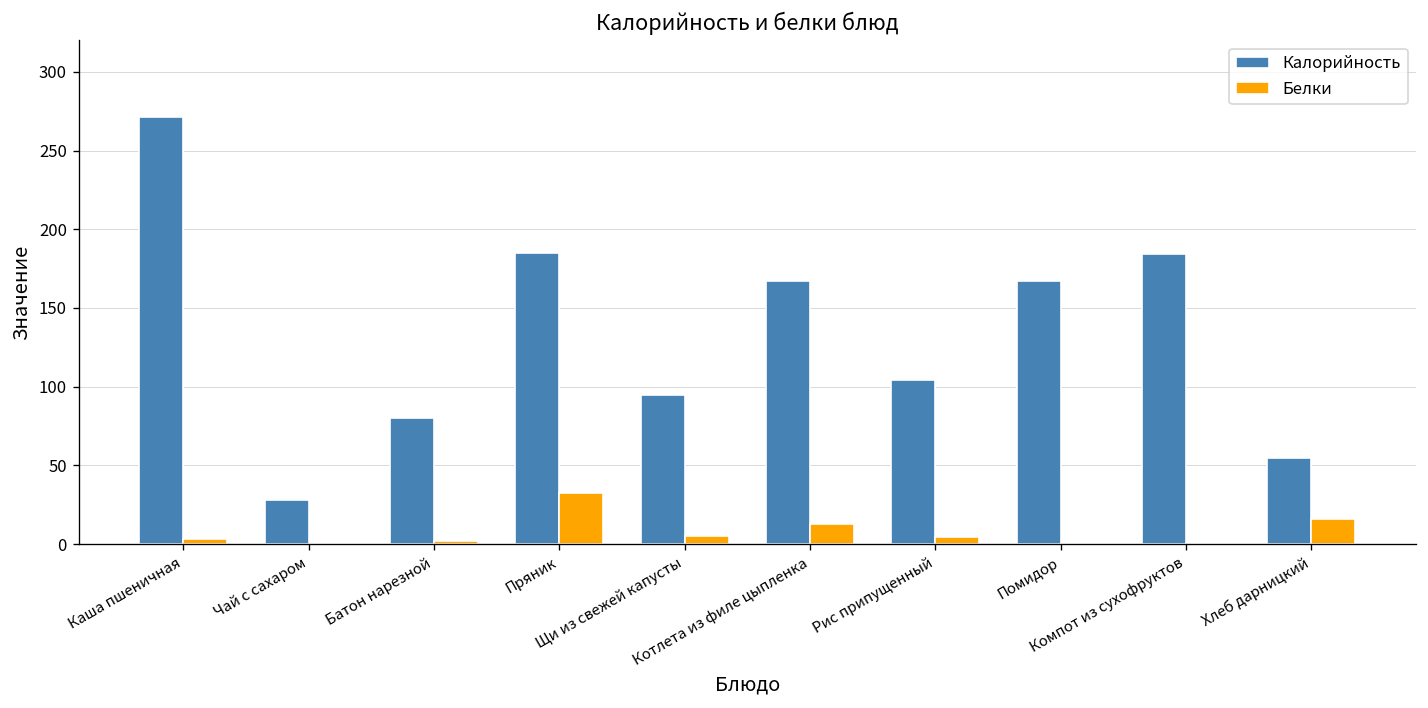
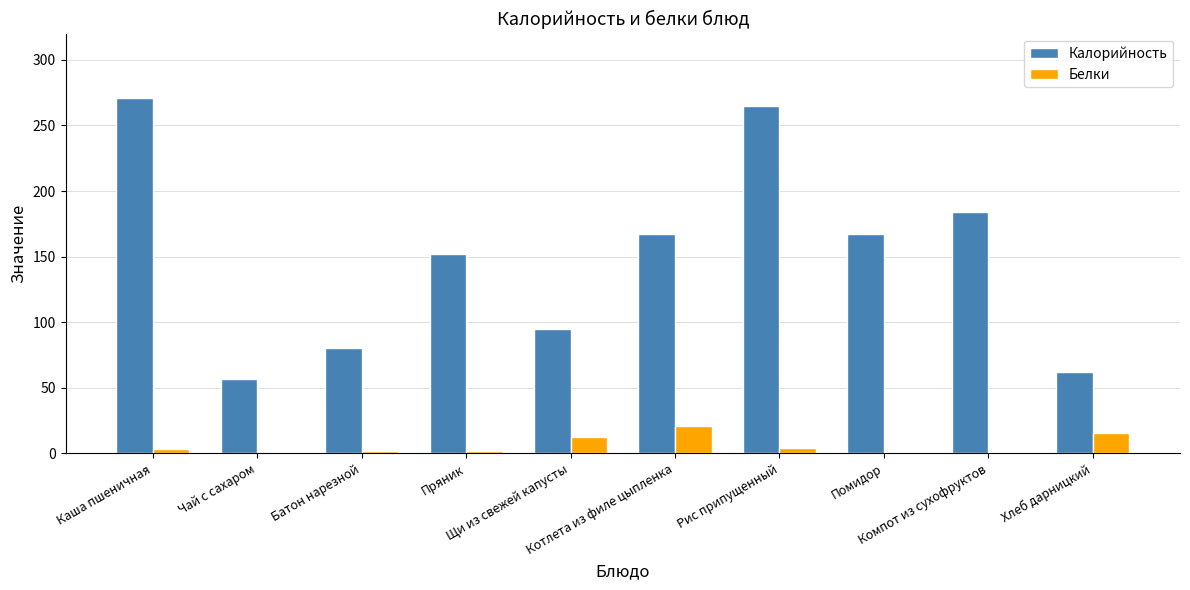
Калорийность, Чай с сахаром: 28 -> 57
Калорийность, Пряник: 185 -> 152
Белки, Пряник: 32 -> 2
Белки, Щи из свежей капусты: 5 -> 13
Белки, Котлета из филе цыпленка: 13 -> 21
Калорийность, Рис припущенный: 104 -> 265
Калорийность, Хлеб дарницкий: 55 -> 62
